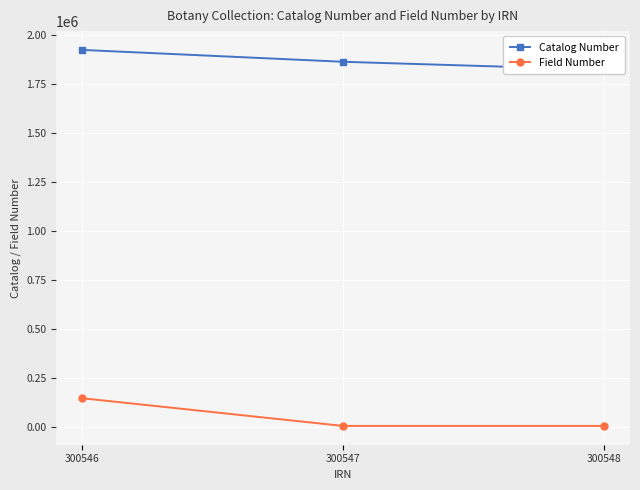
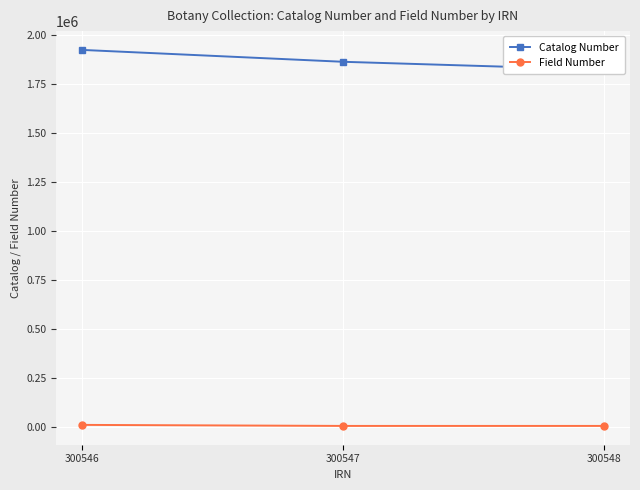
Field Number, 300546: 150000 -> 10000
